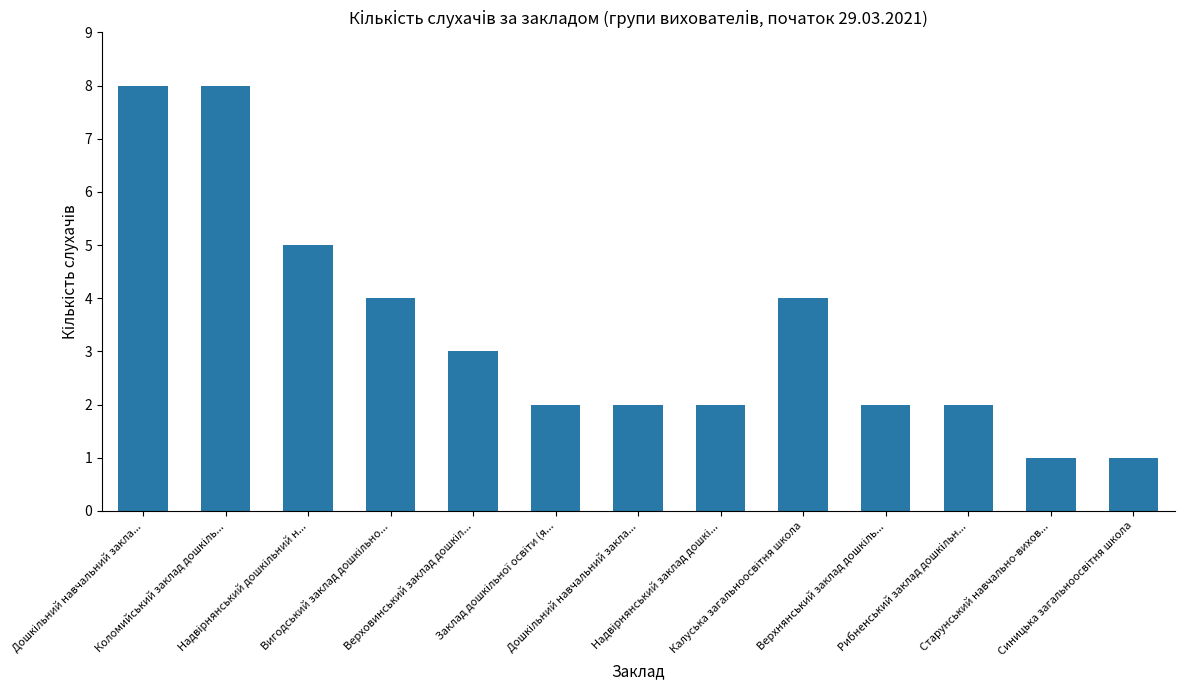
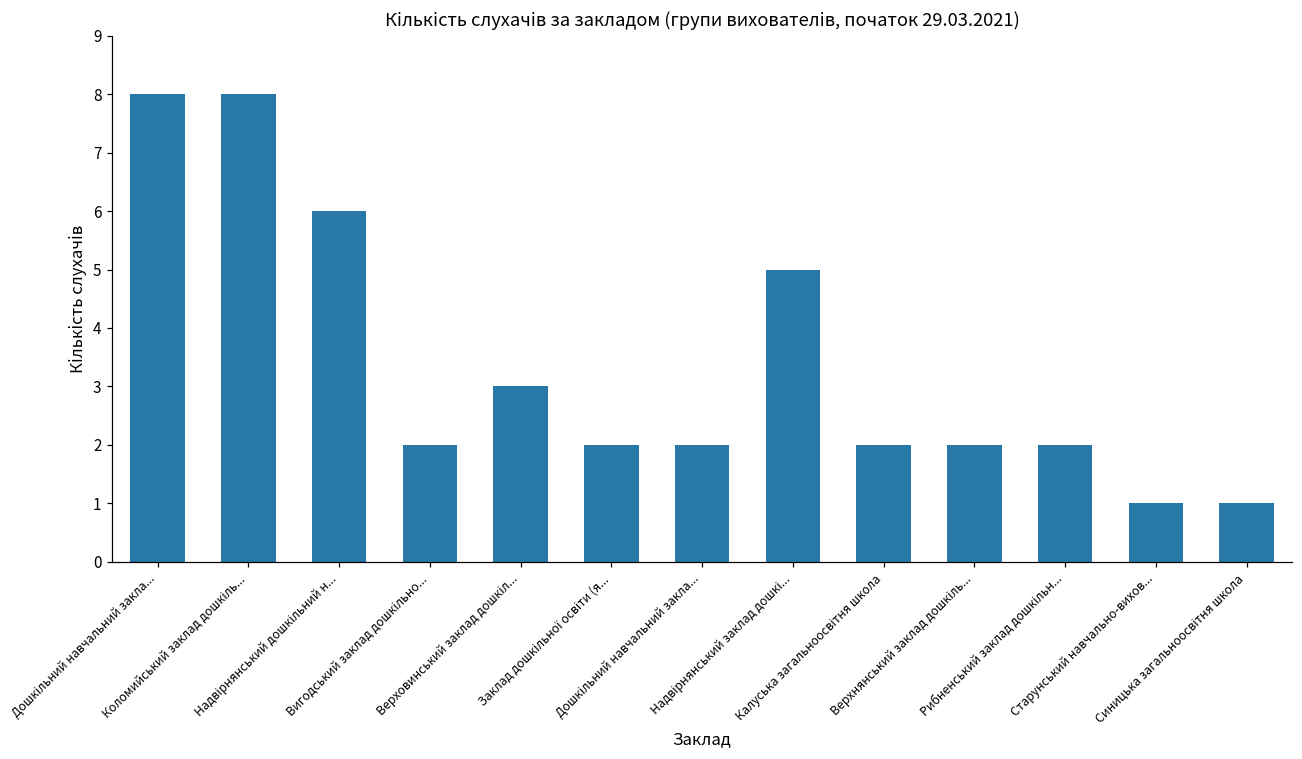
Надвірнянський дошкільний н...: 5 -> 6
Вигодський заклад дошкільно...: 4 -> 2
Надвірнянський заклад дошкі...: 2 -> 5
Калуська загальноосвітня школа: 4 -> 2
